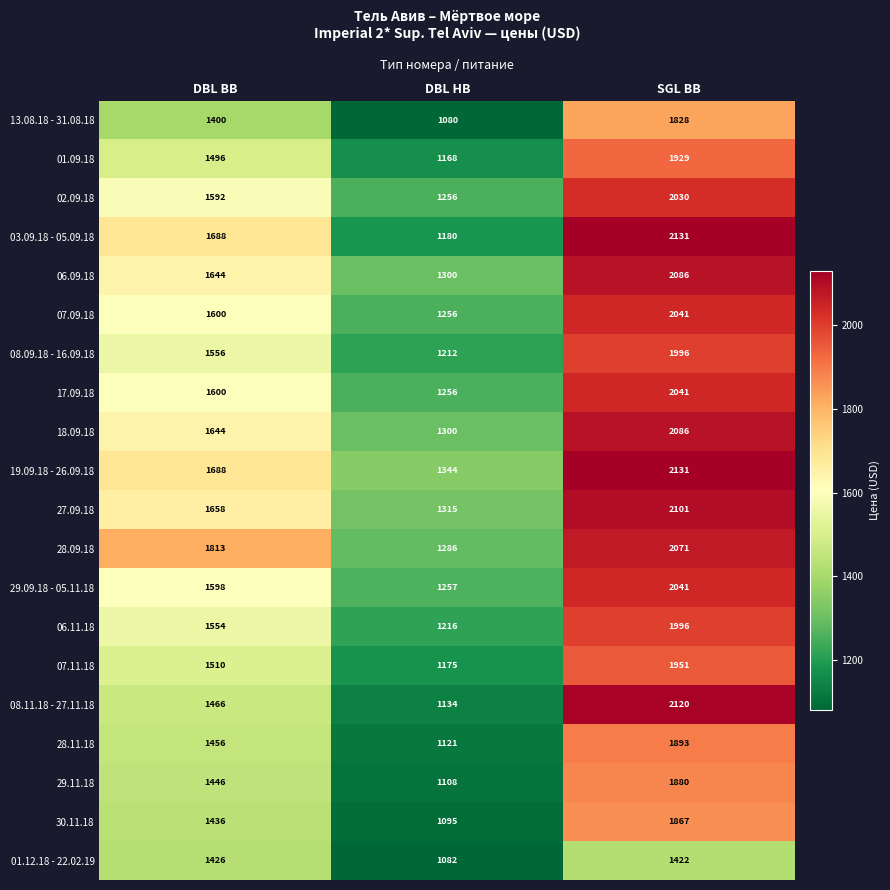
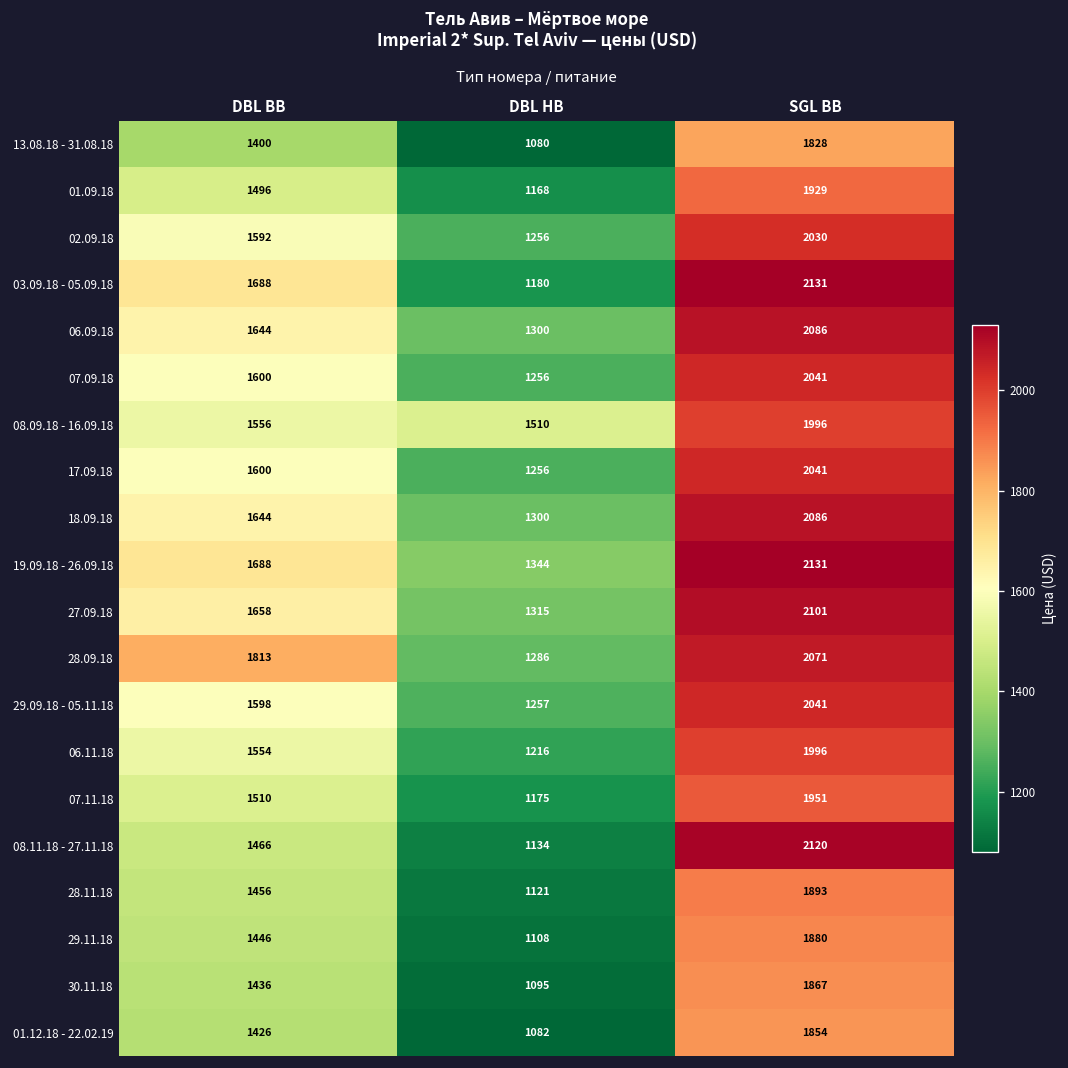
08.09.18 - 16.09.18, DBL HB: 1212 -> 1510
01.12.18 - 22.02.19, SGL BB: 1422 -> 1854
